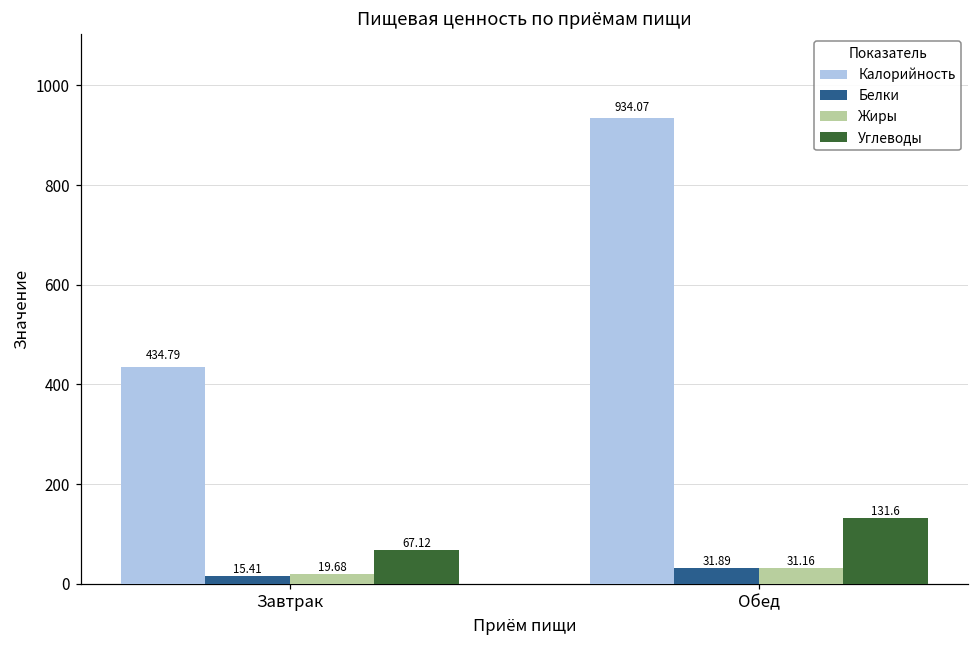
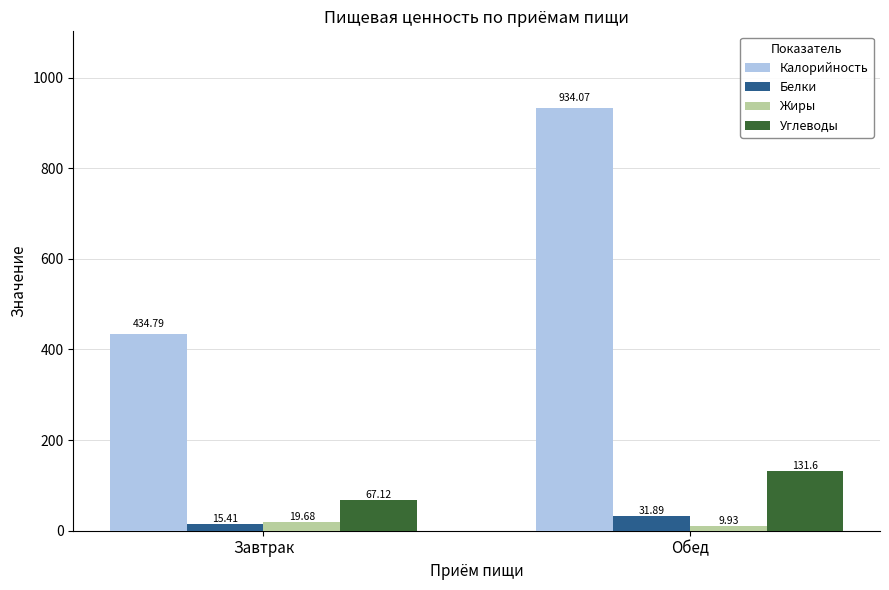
Жиры, Обед: 31.16 -> 9.93
